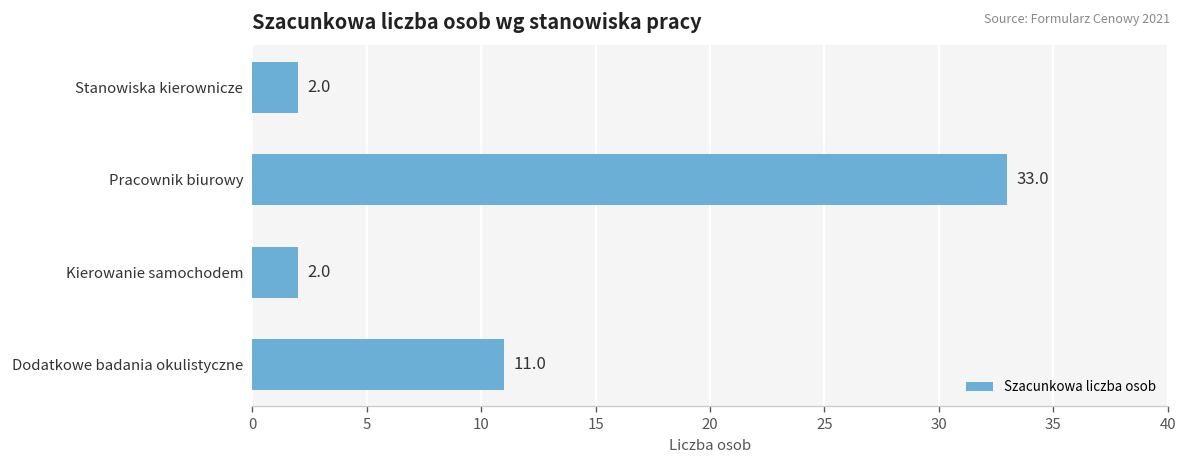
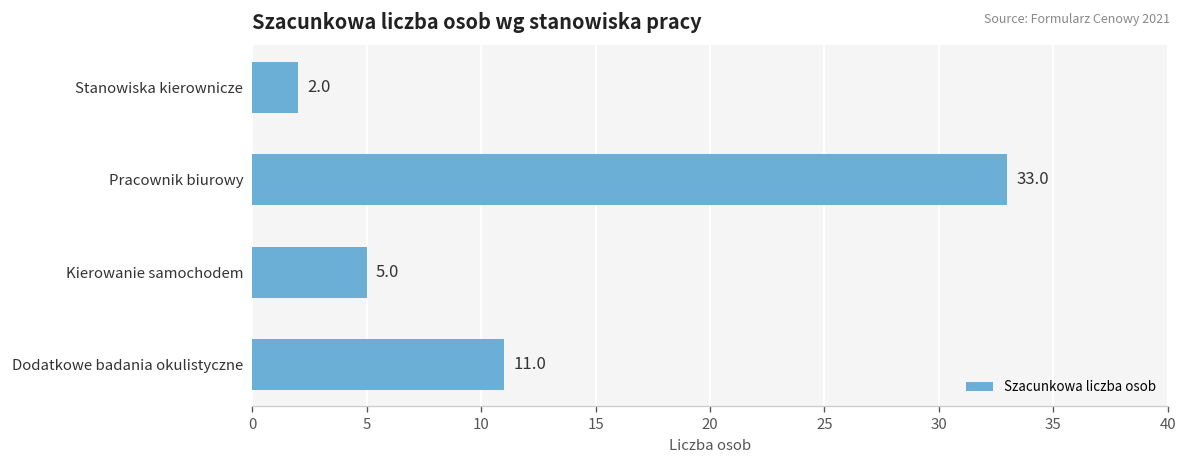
Kierowanie samochodem: 2.0 -> 5.0
